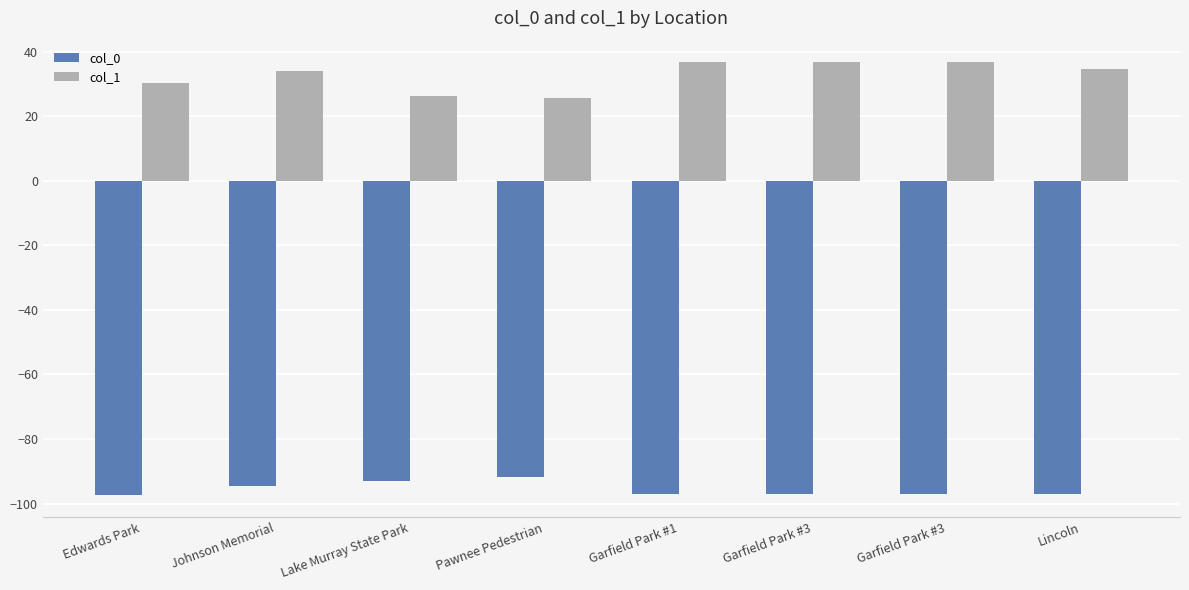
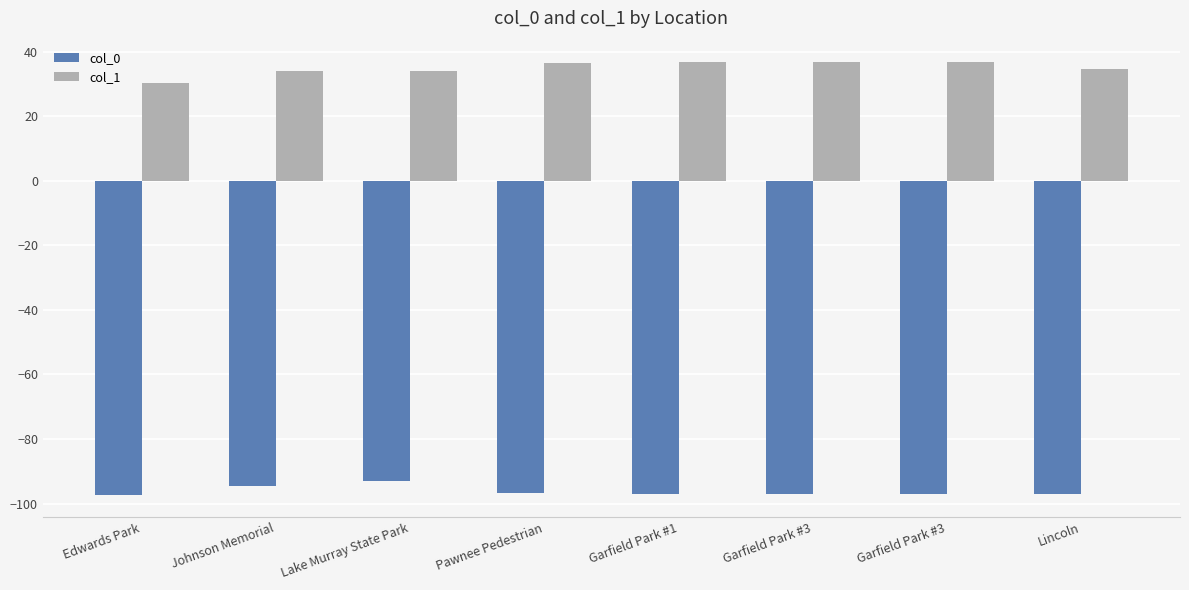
col_1, Lake Murray State Park: 26 -> 34
col_0, Pawnee Pedestrian: -92 -> -97
col_1, Pawnee Pedestrian: 26 -> 36
